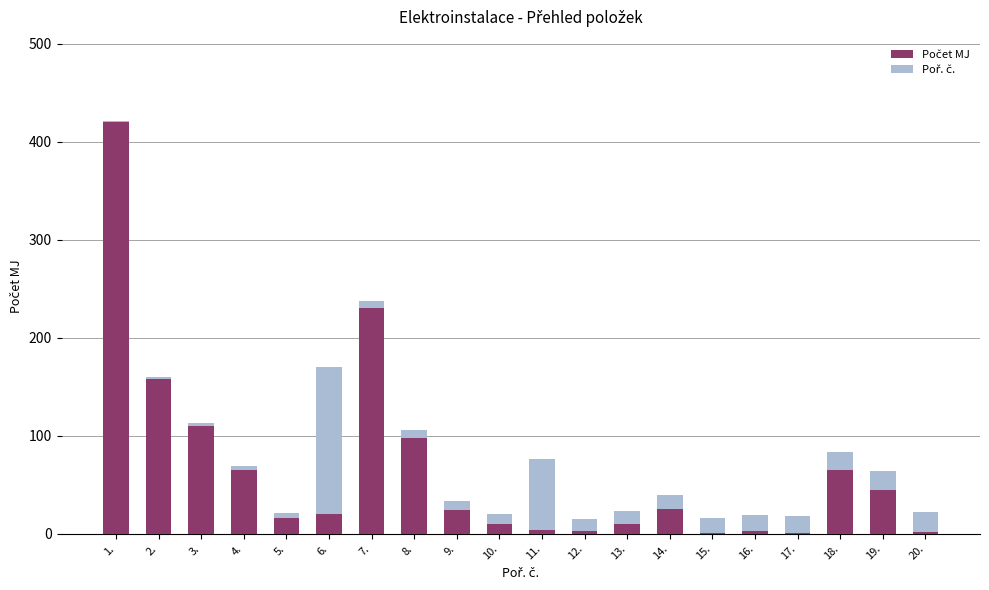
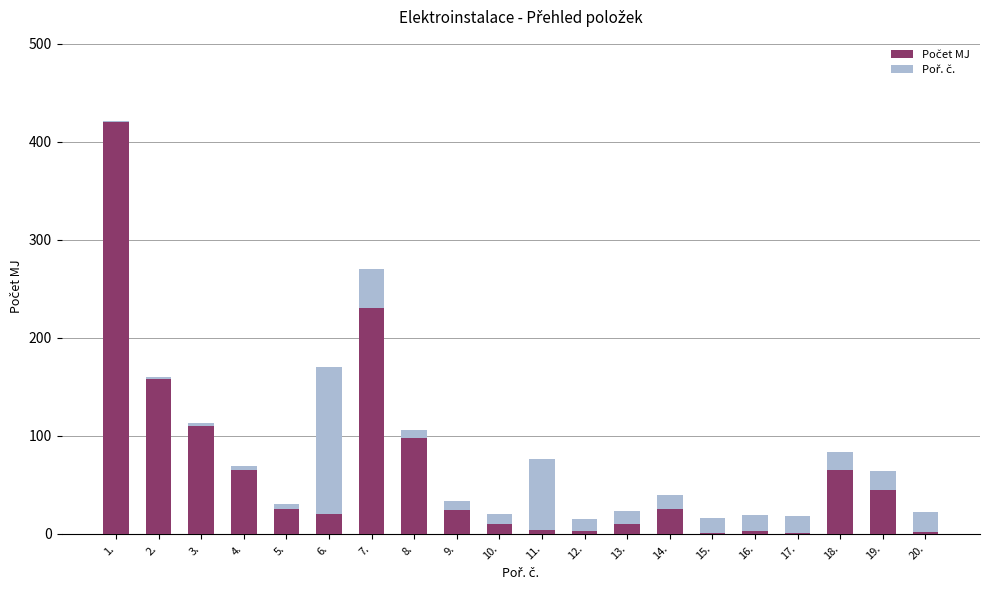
Počet MJ, 5.: 20 -> 30
Poř. č., 7.: 10 -> 40
